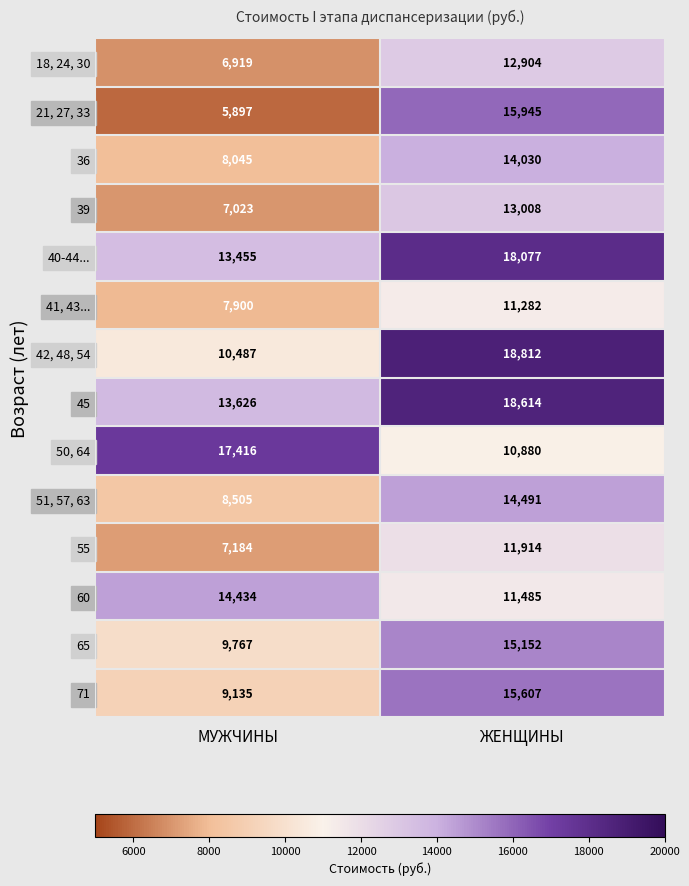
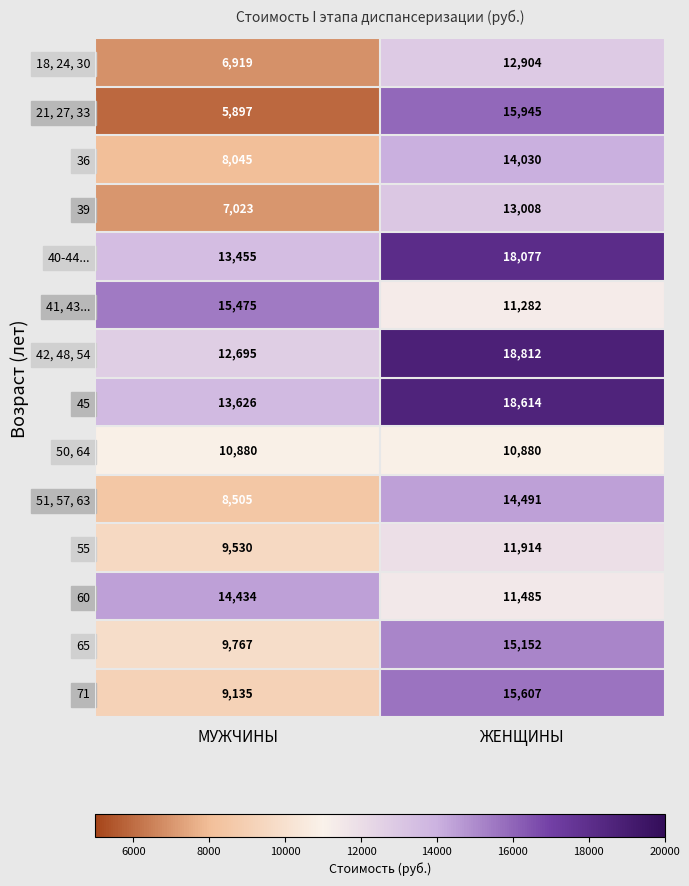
41, 43..., МУЖЧИНЫ: 7,900 -> 15,475
42, 48, 54, МУЖЧИНЫ: 10,487 -> 12,695
50, 64, МУЖЧИНЫ: 17,416 -> 10,880
55, МУЖЧИНЫ: 7,184 -> 9,530
